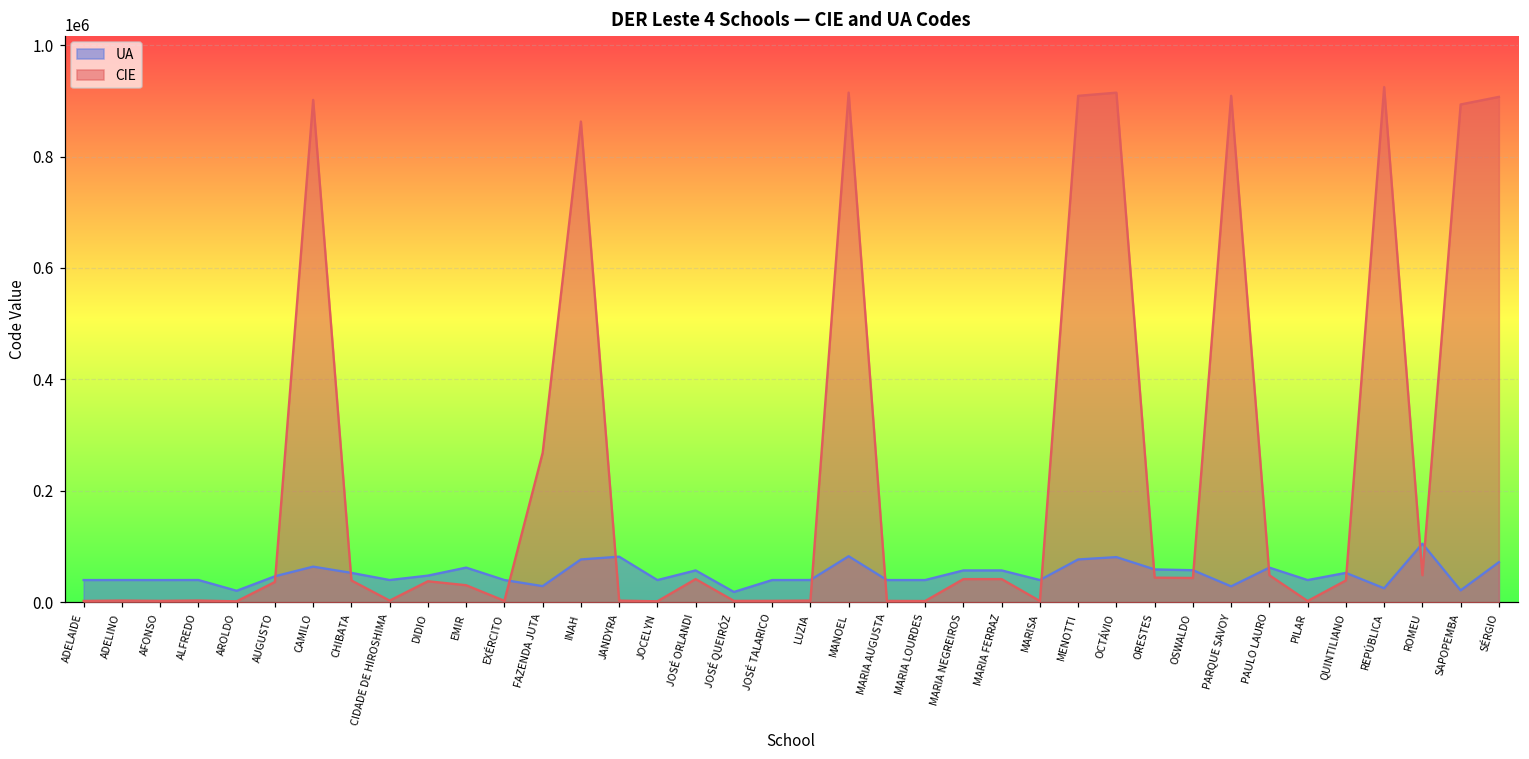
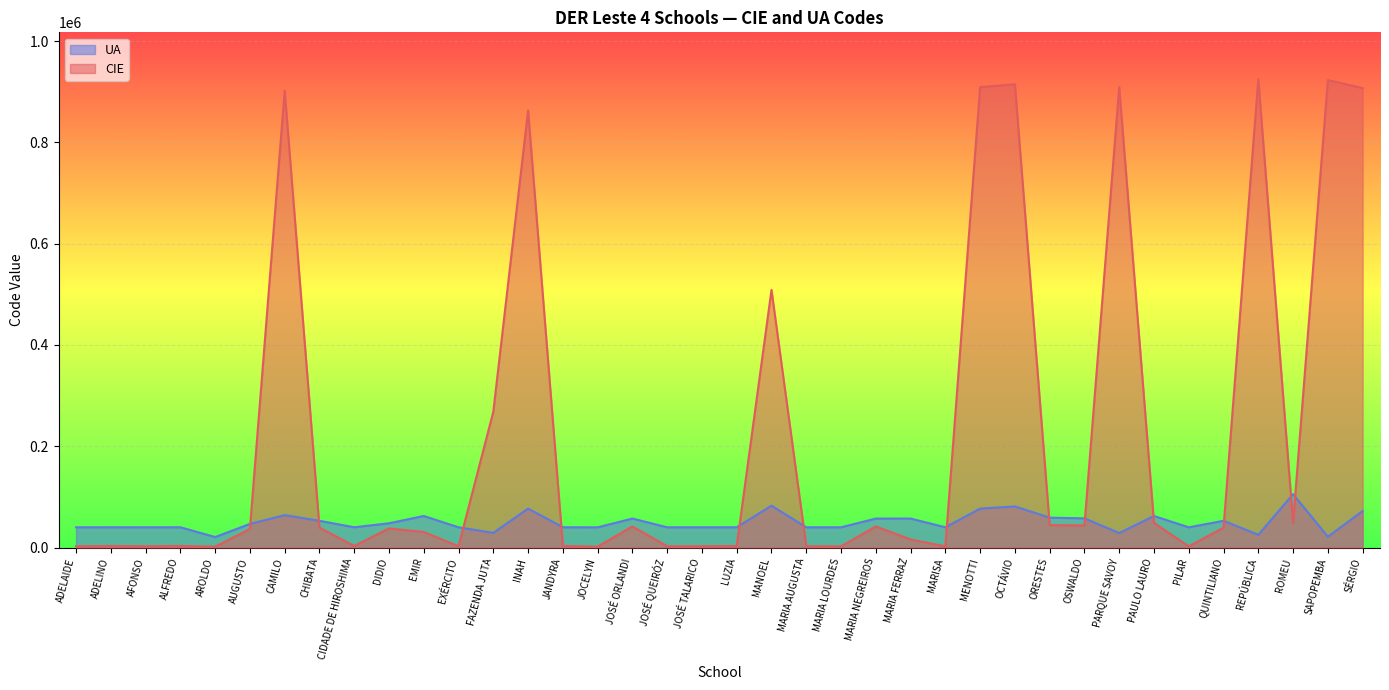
UA, JANDYRA: 80000 -> 40000
UA, JOSÉ QUEIRÓZ: 20000 -> 40000
CIE, MANOEL: 910000 -> 510000
CIE, MARIA FERRAZ: 40000 -> 20000
CIE, SAPOPEMBA: 890000 -> 920000
